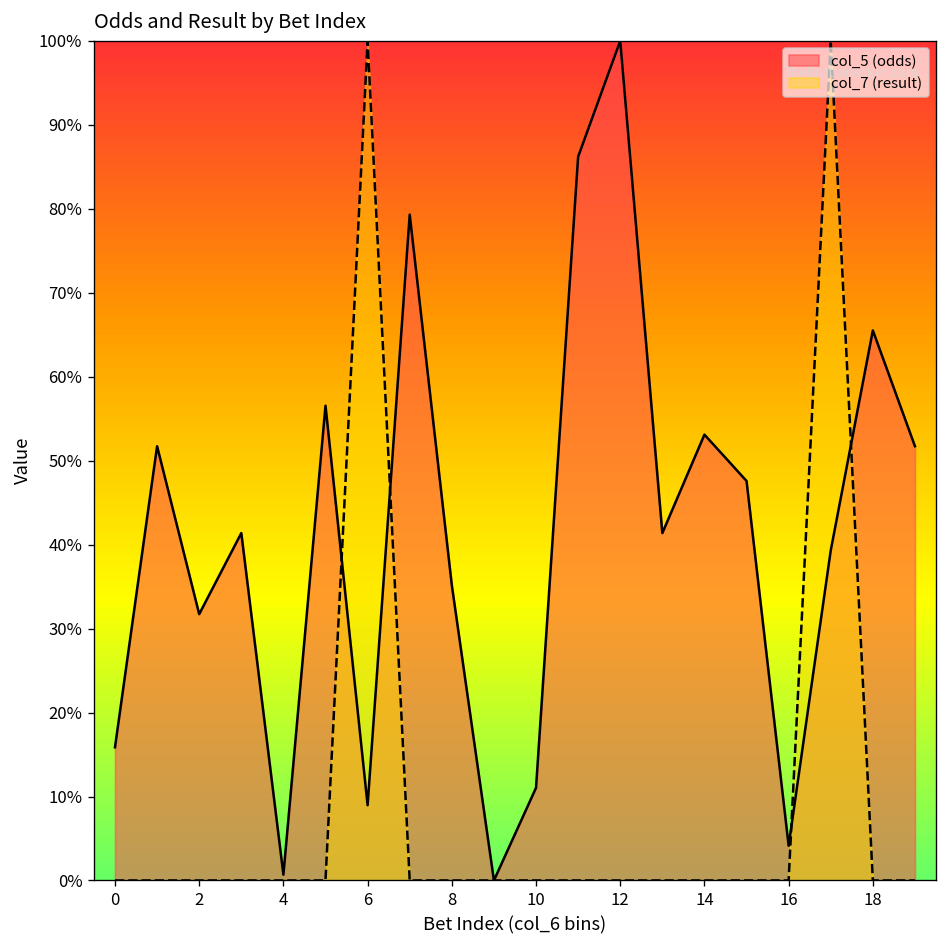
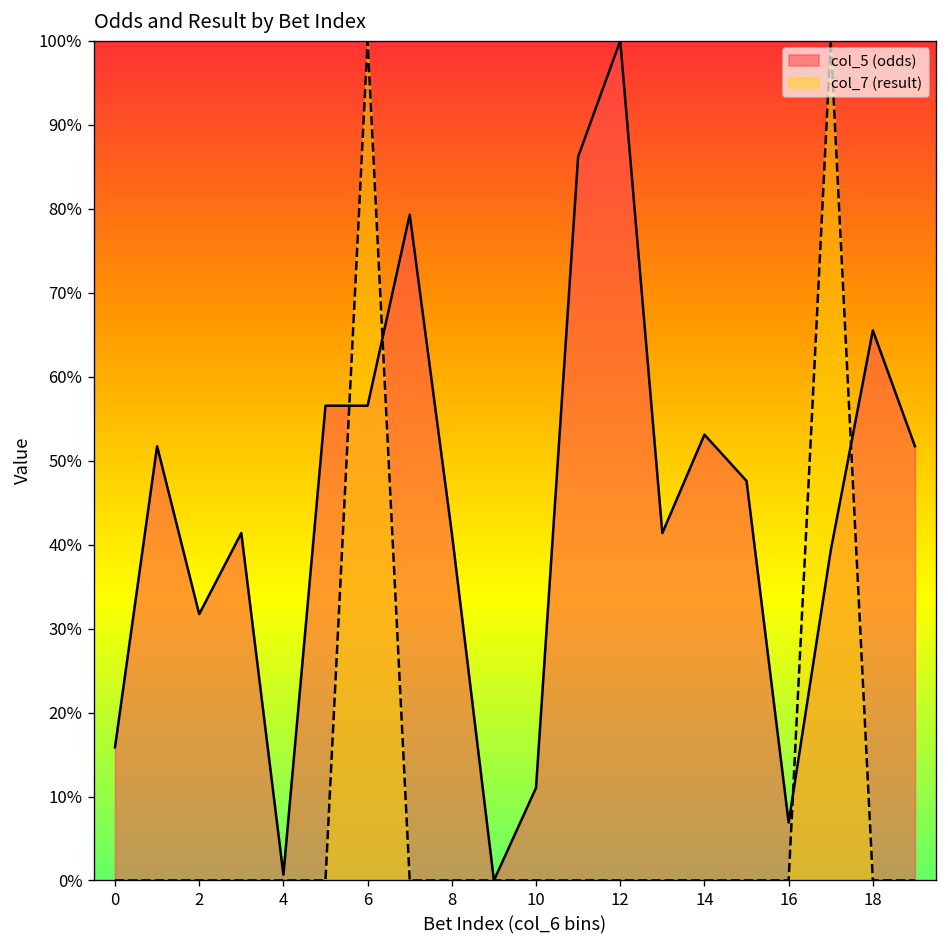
col_5 (odds), 6: 9% -> 57%
col_5 (odds), 8: 35% -> 41%
col_5 (odds), 16: 4% -> 7%
